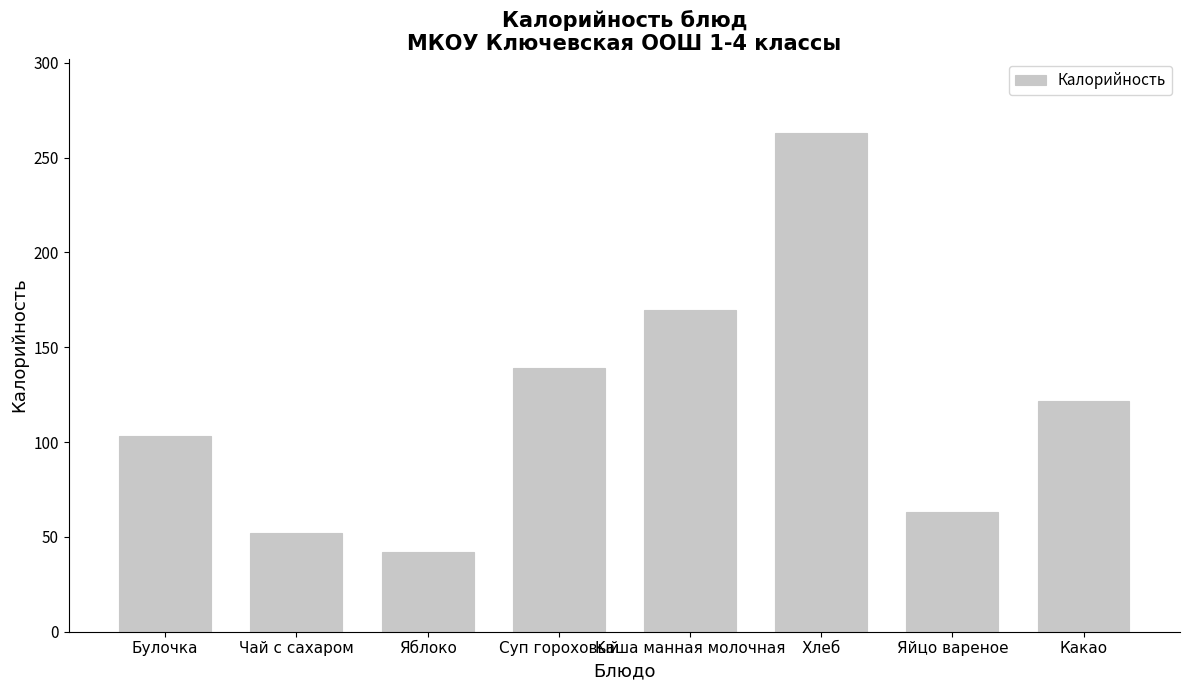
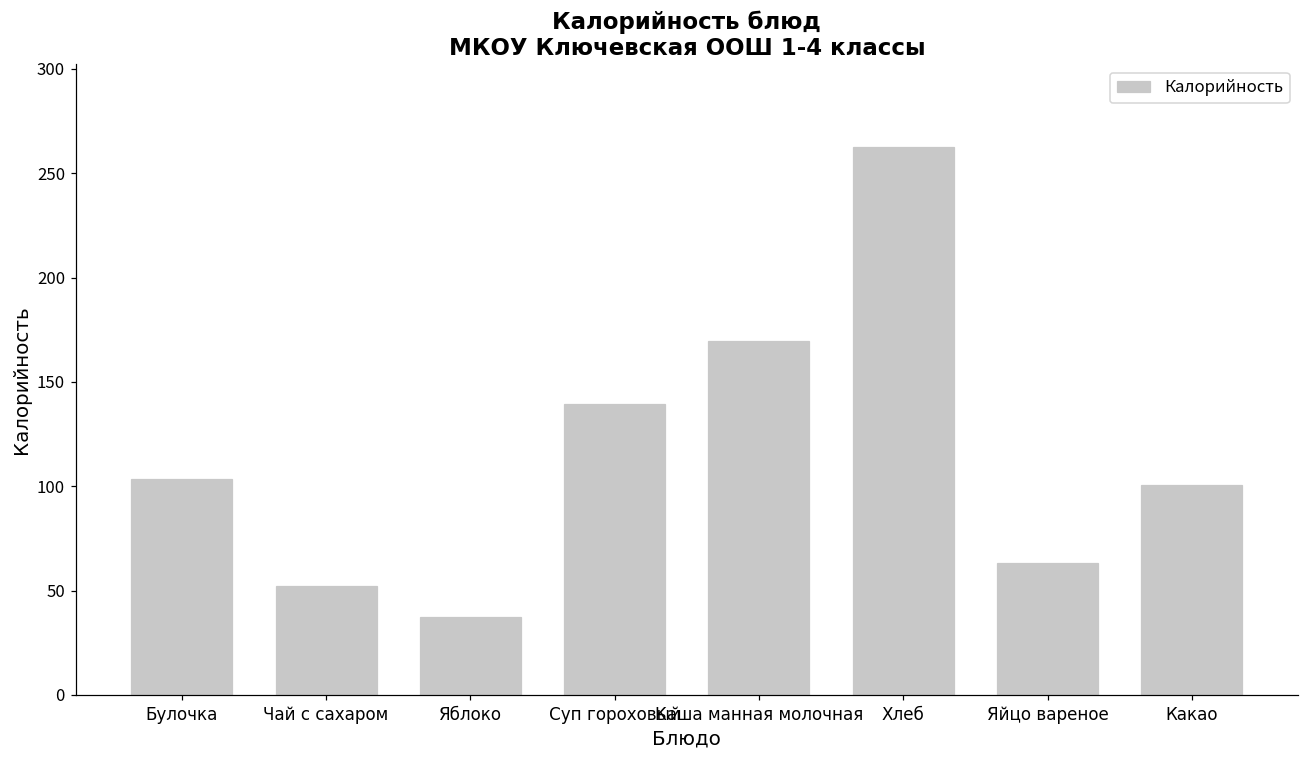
Яблоко: 42 -> 37
Какао: 122 -> 100
